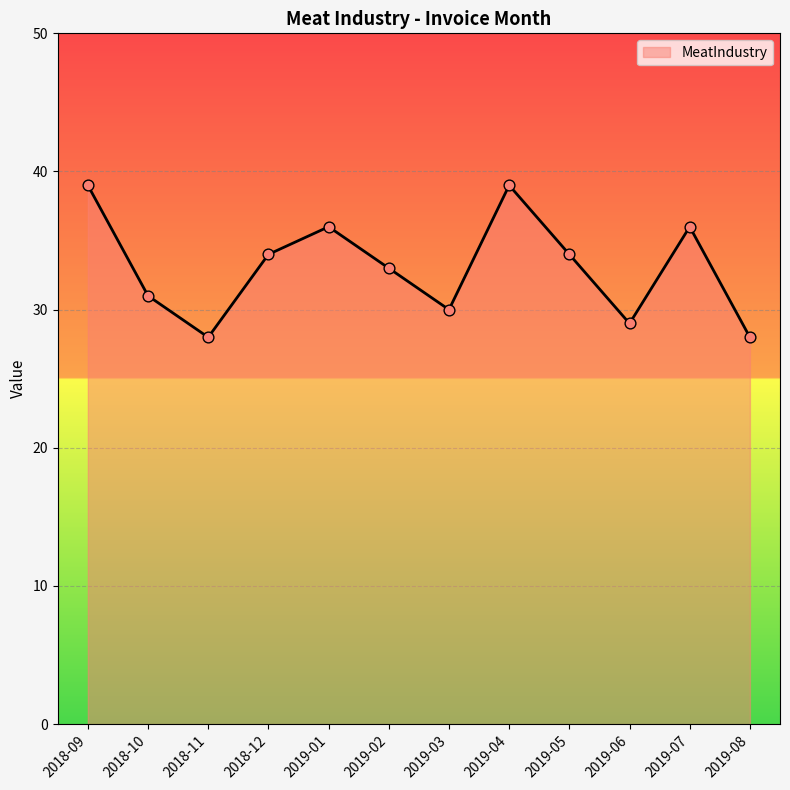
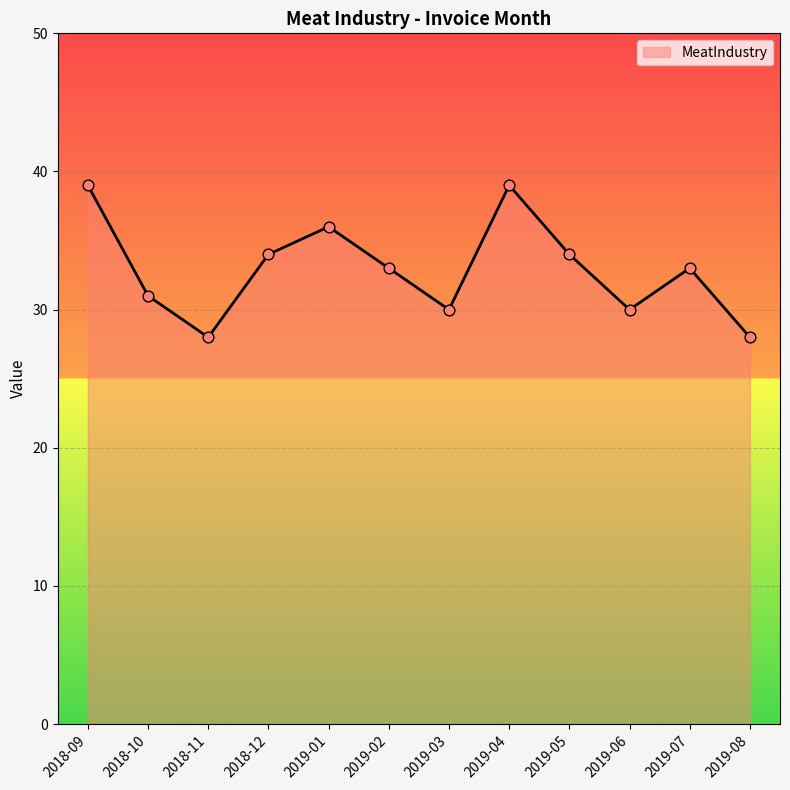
2019-06: 29 -> 30
2019-07: 36 -> 33
